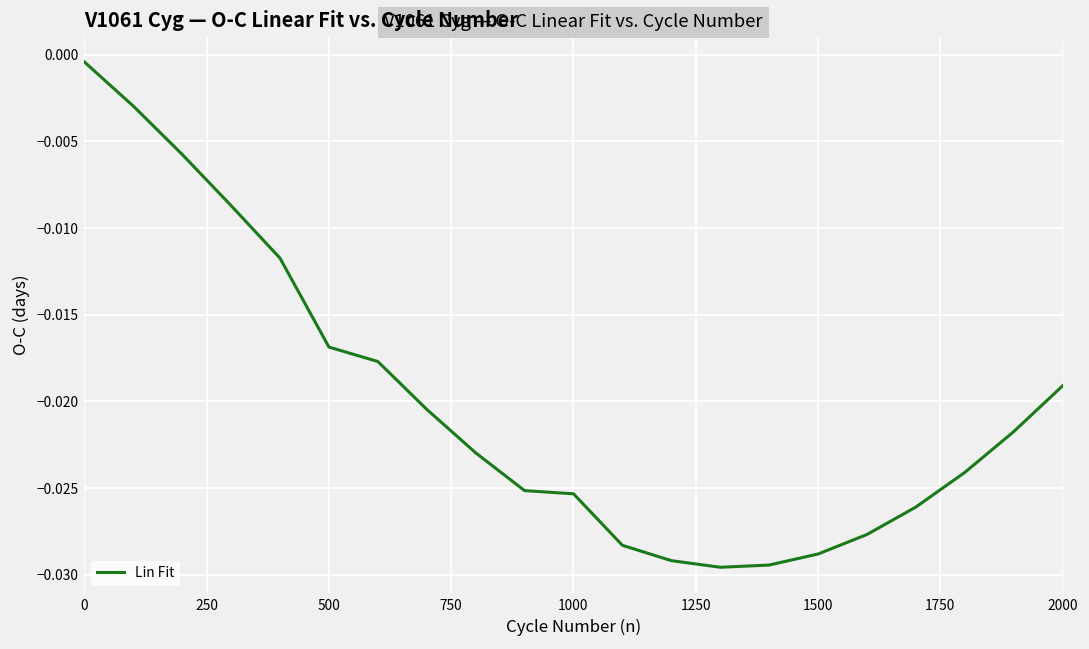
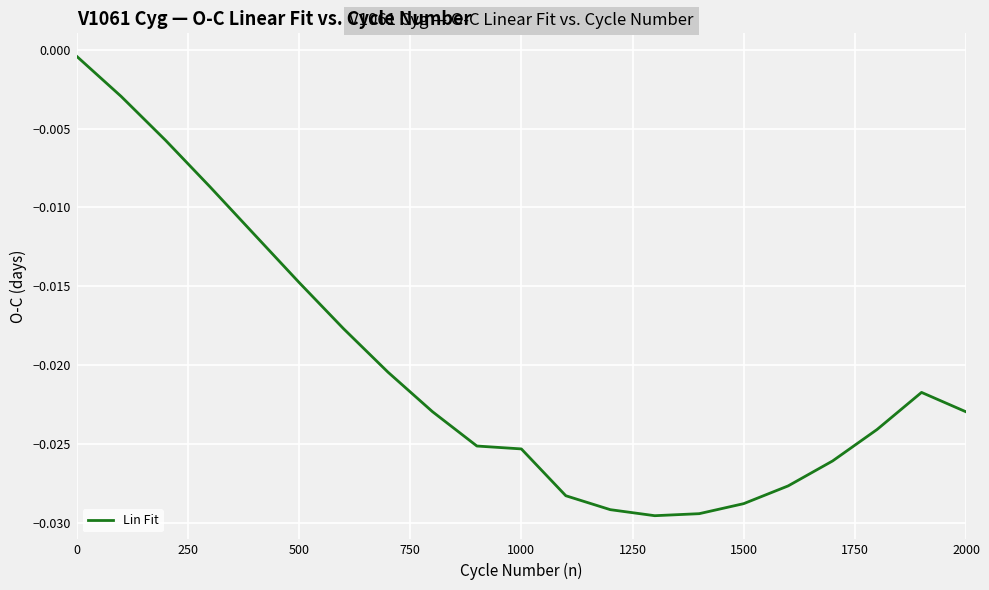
500: -0.0169 -> -0.0148
2000: -0.0191 -> -0.0230
